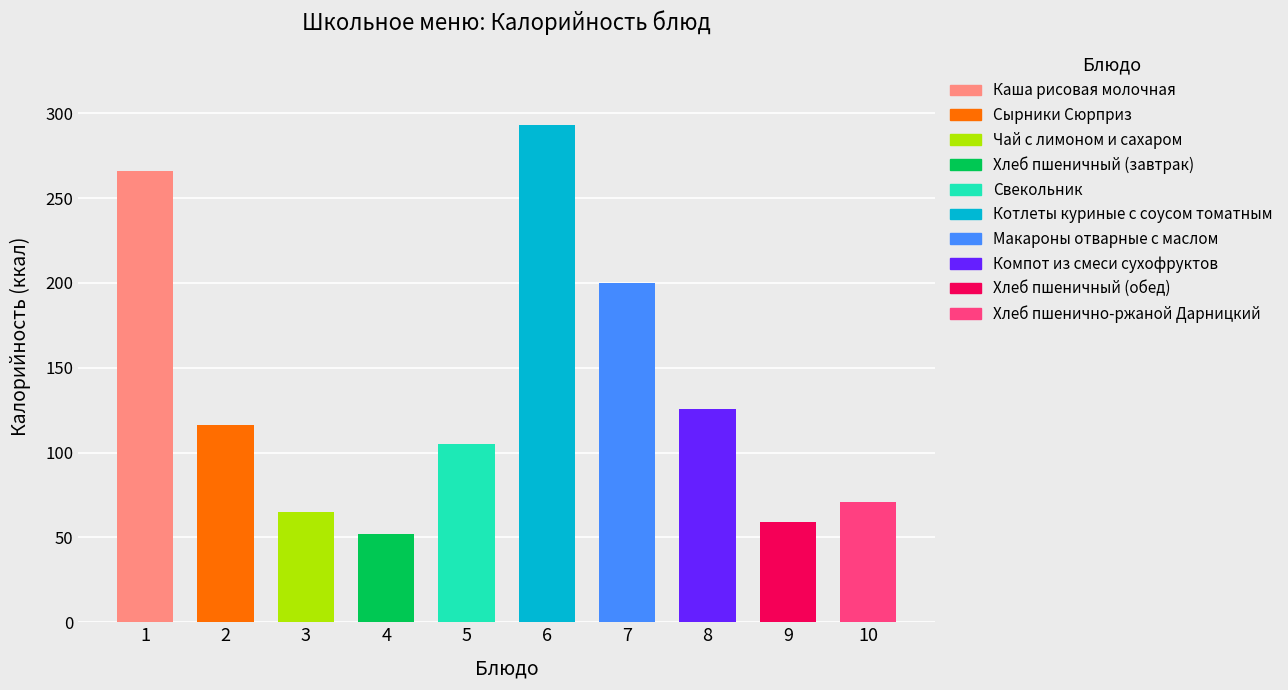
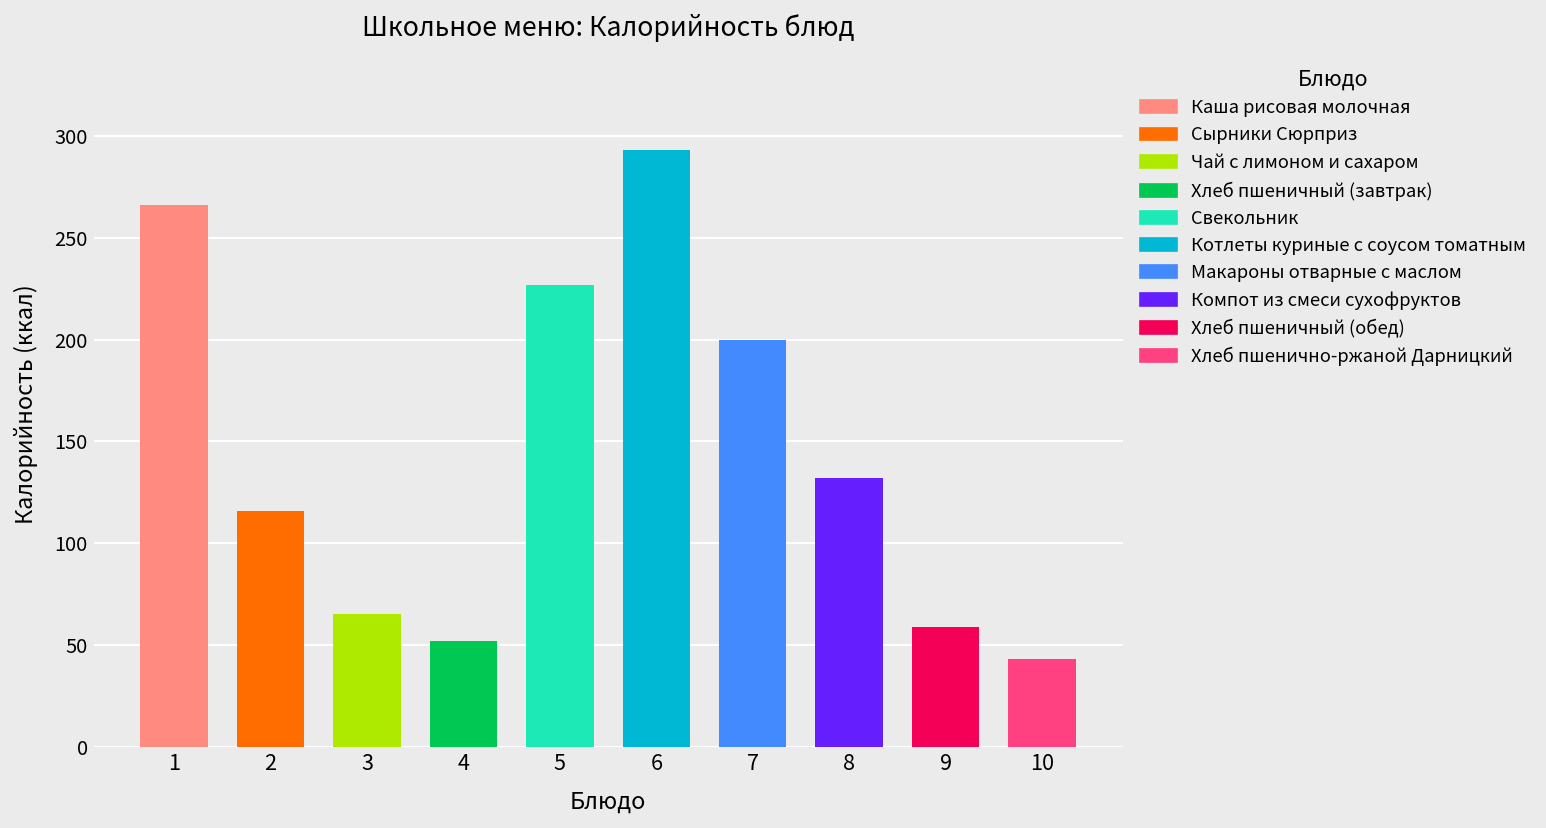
5: 105 -> 227
8: 126 -> 132
10: 71 -> 43
